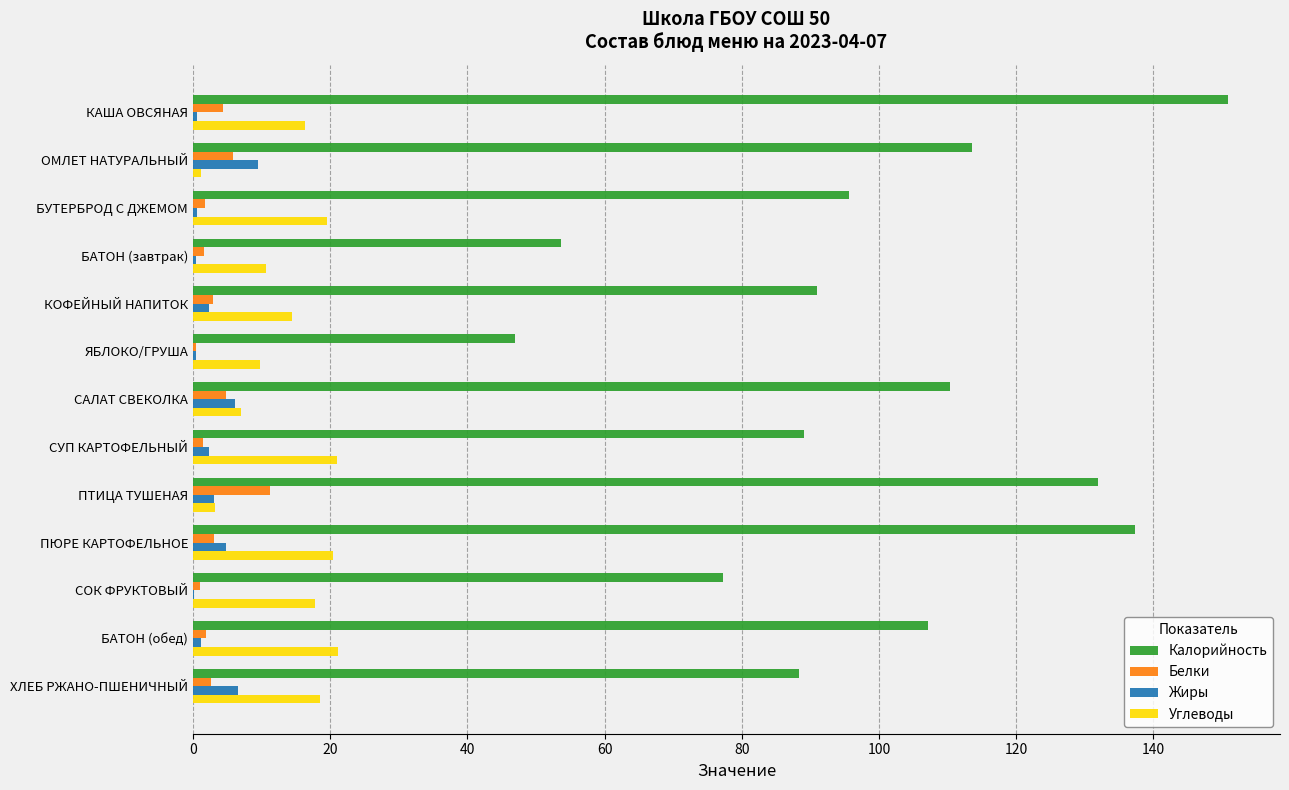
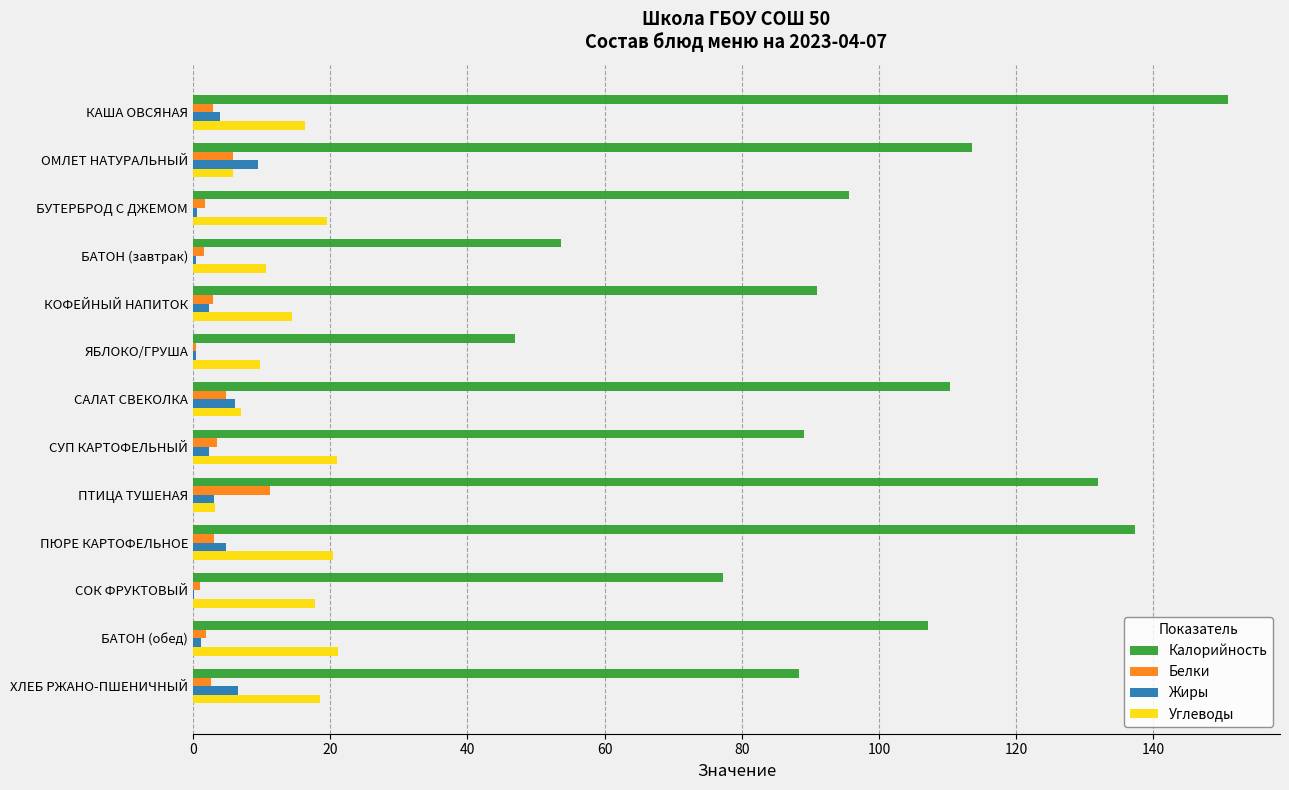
Белки, КАША ОВСЯНАЯ: 4 -> 3
Жиры, КАША ОВСЯНАЯ: 1 -> 4
Углеводы, ОМЛЕТ НАТУРАЛЬНЫЙ: 1 -> 6
Белки, СУП КАРТОФЕЛЬНЫЙ: 1 -> 4
